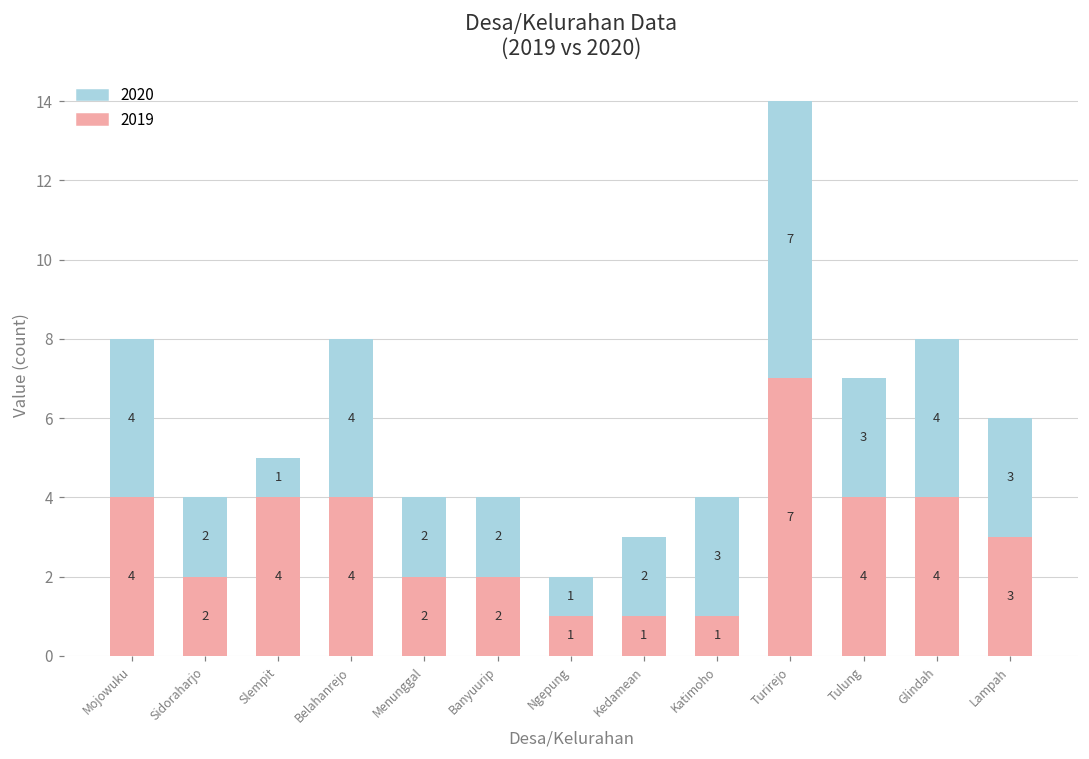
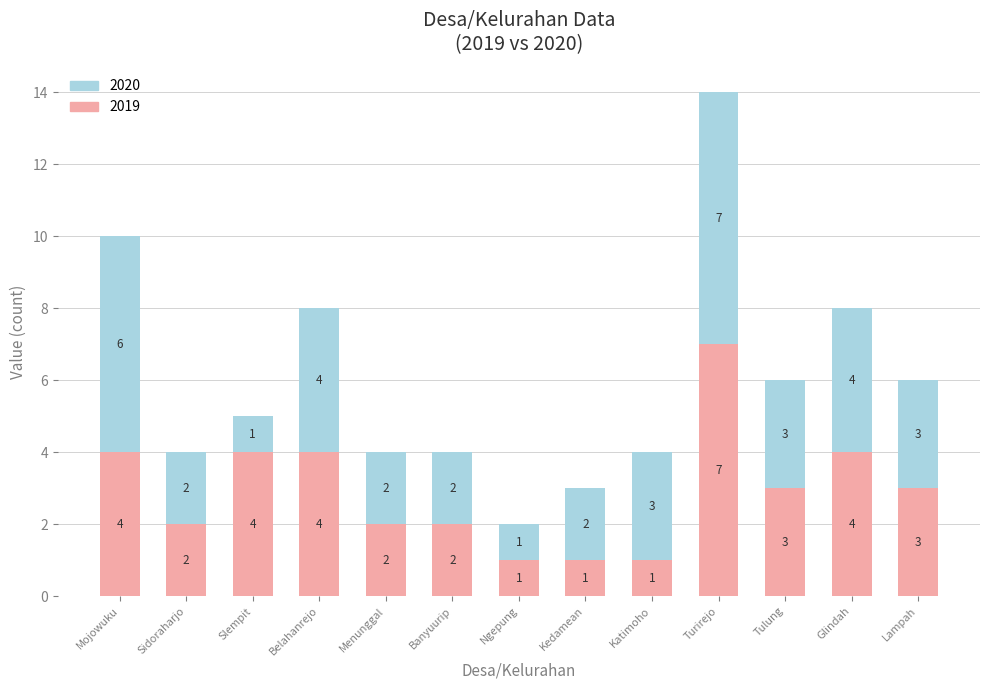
2020, Mojowuku: 4 -> 6
2019, Tulung: 4 -> 3
